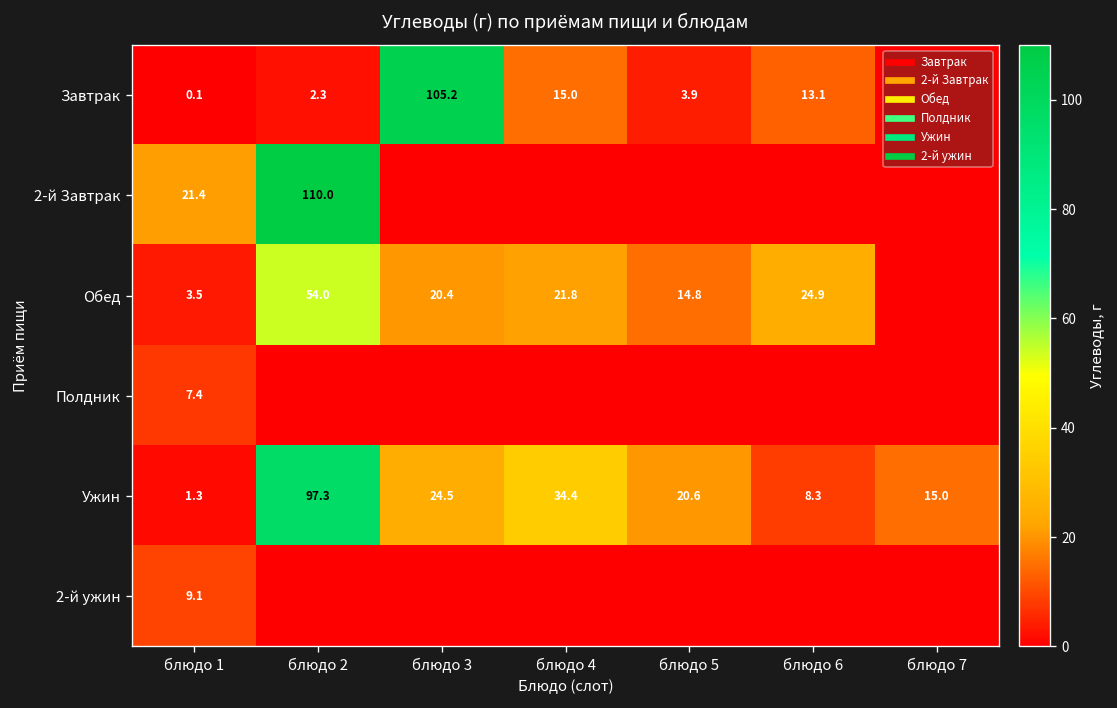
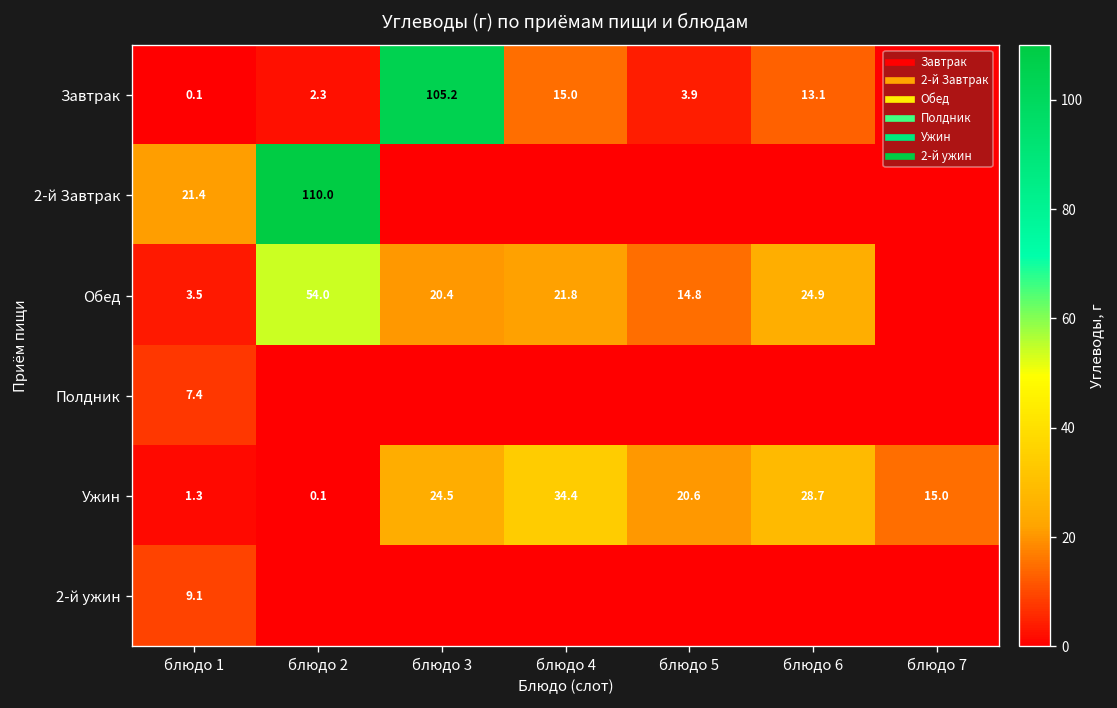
Ужин, блюдо 2: 97.3 -> 0.1
Ужин, блюдо 6: 8.3 -> 28.7
